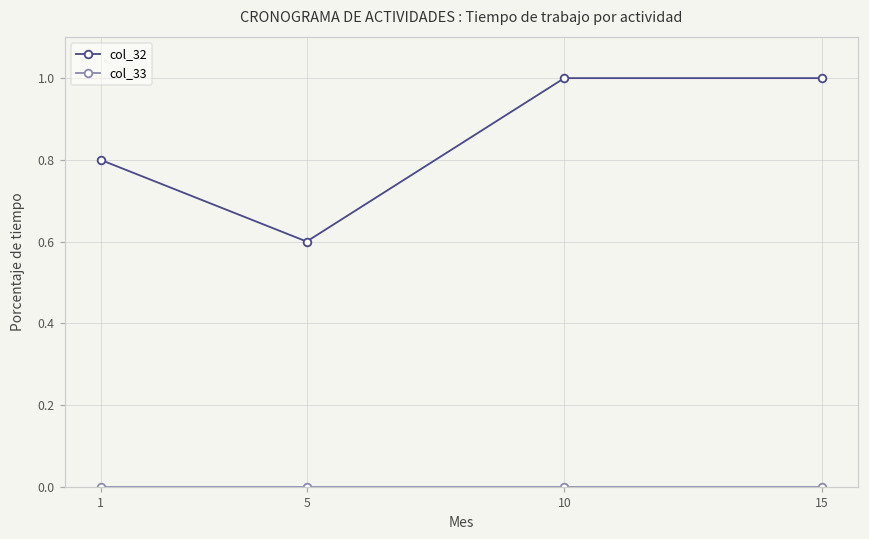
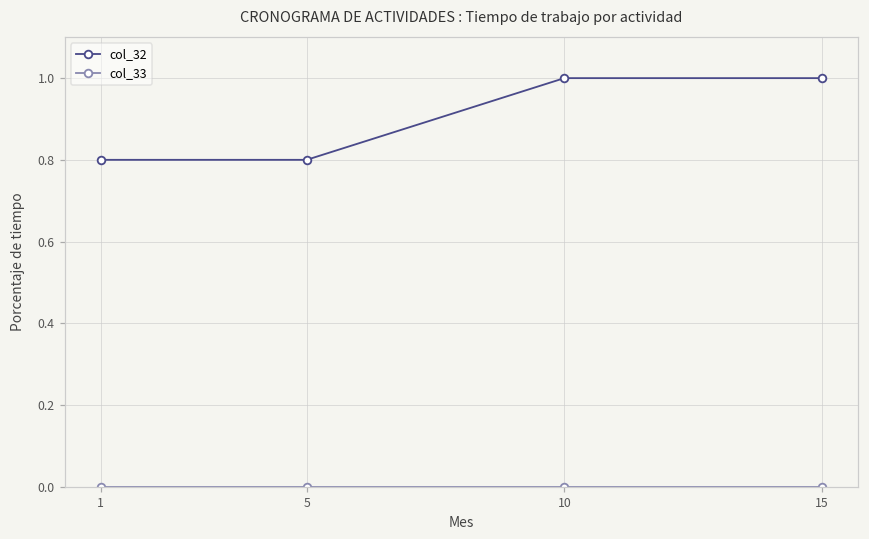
col_32, 5: 0.6 -> 0.8
